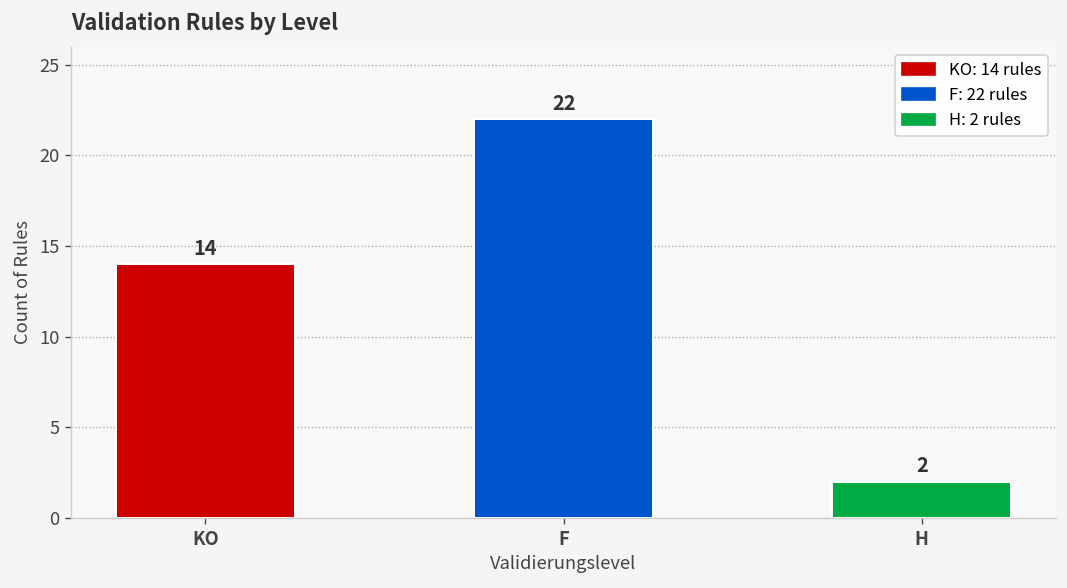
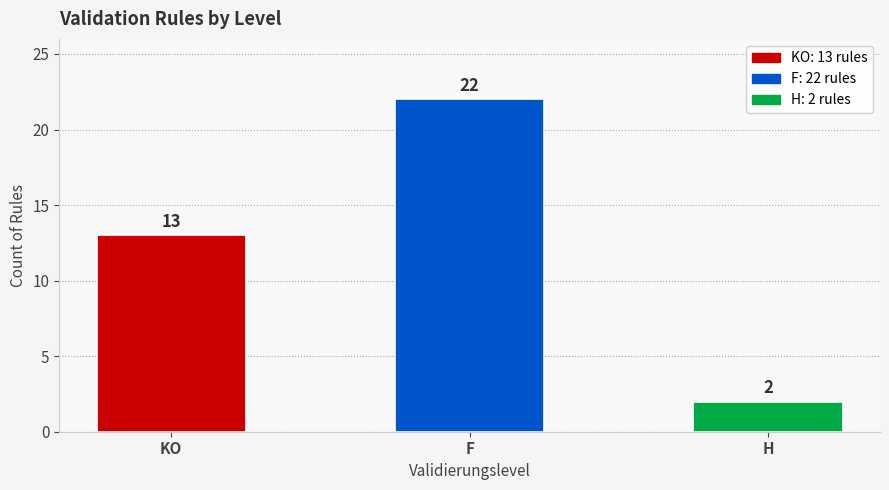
KO: 14 -> 13
